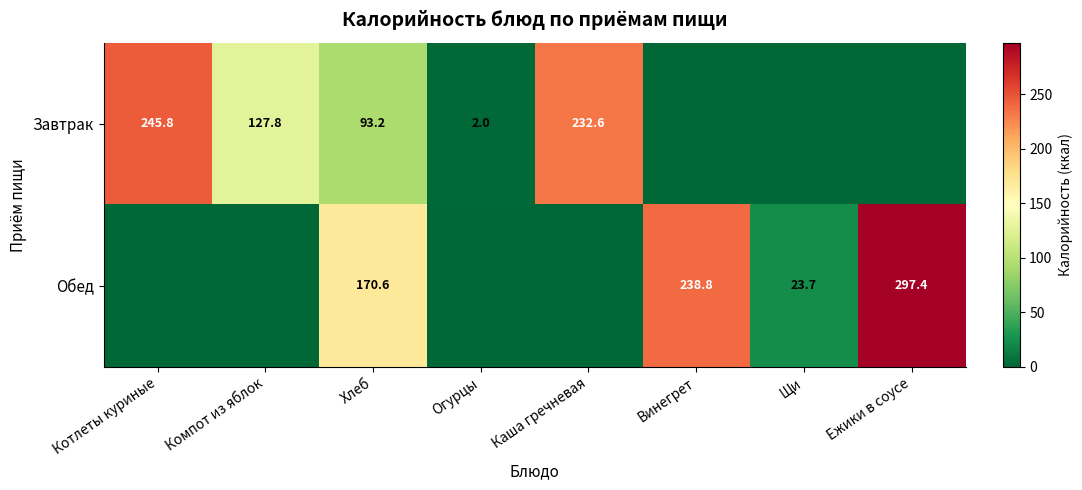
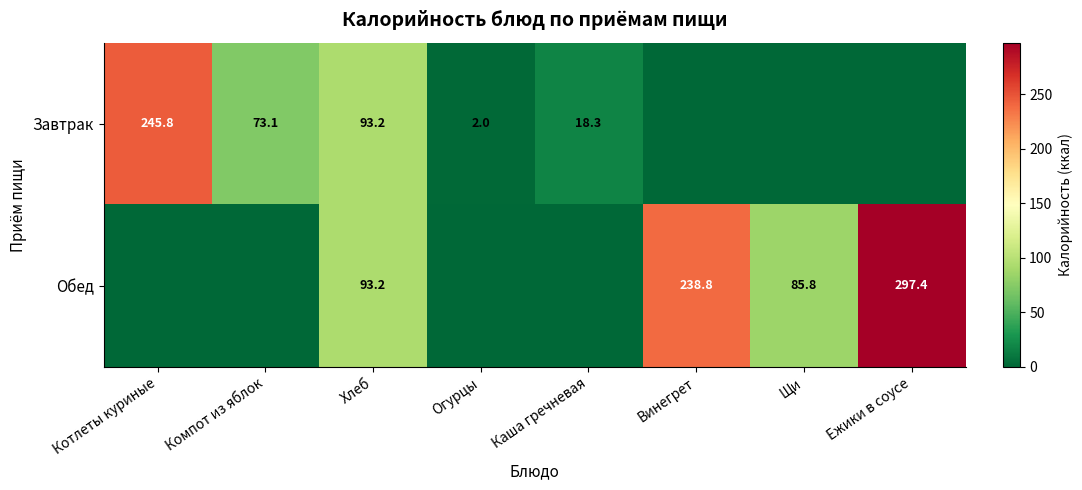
Завтрак, Компот из яблок: 127.8 -> 73.1
Завтрак, Каша гречневая: 232.6 -> 18.3
Обед, Хлеб: 170.6 -> 93.2
Обед, Щи: 23.7 -> 85.8
